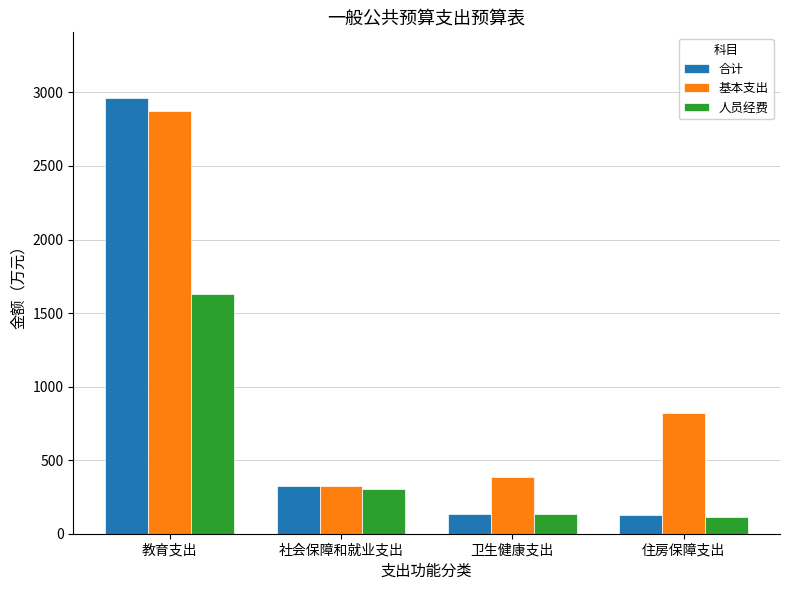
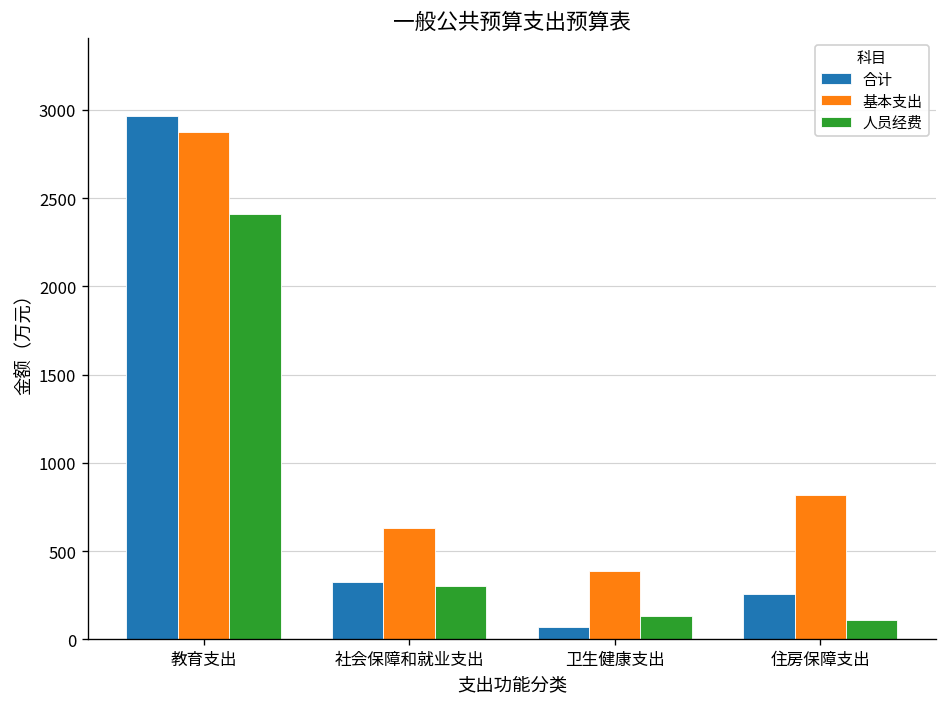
人员经费, 教育支出: 1630 -> 2410
基本支出, 社会保障和就业支出: 320 -> 630
合计, 卫生健康支出: 130 -> 70
合计, 住房保障支出: 130 -> 260
